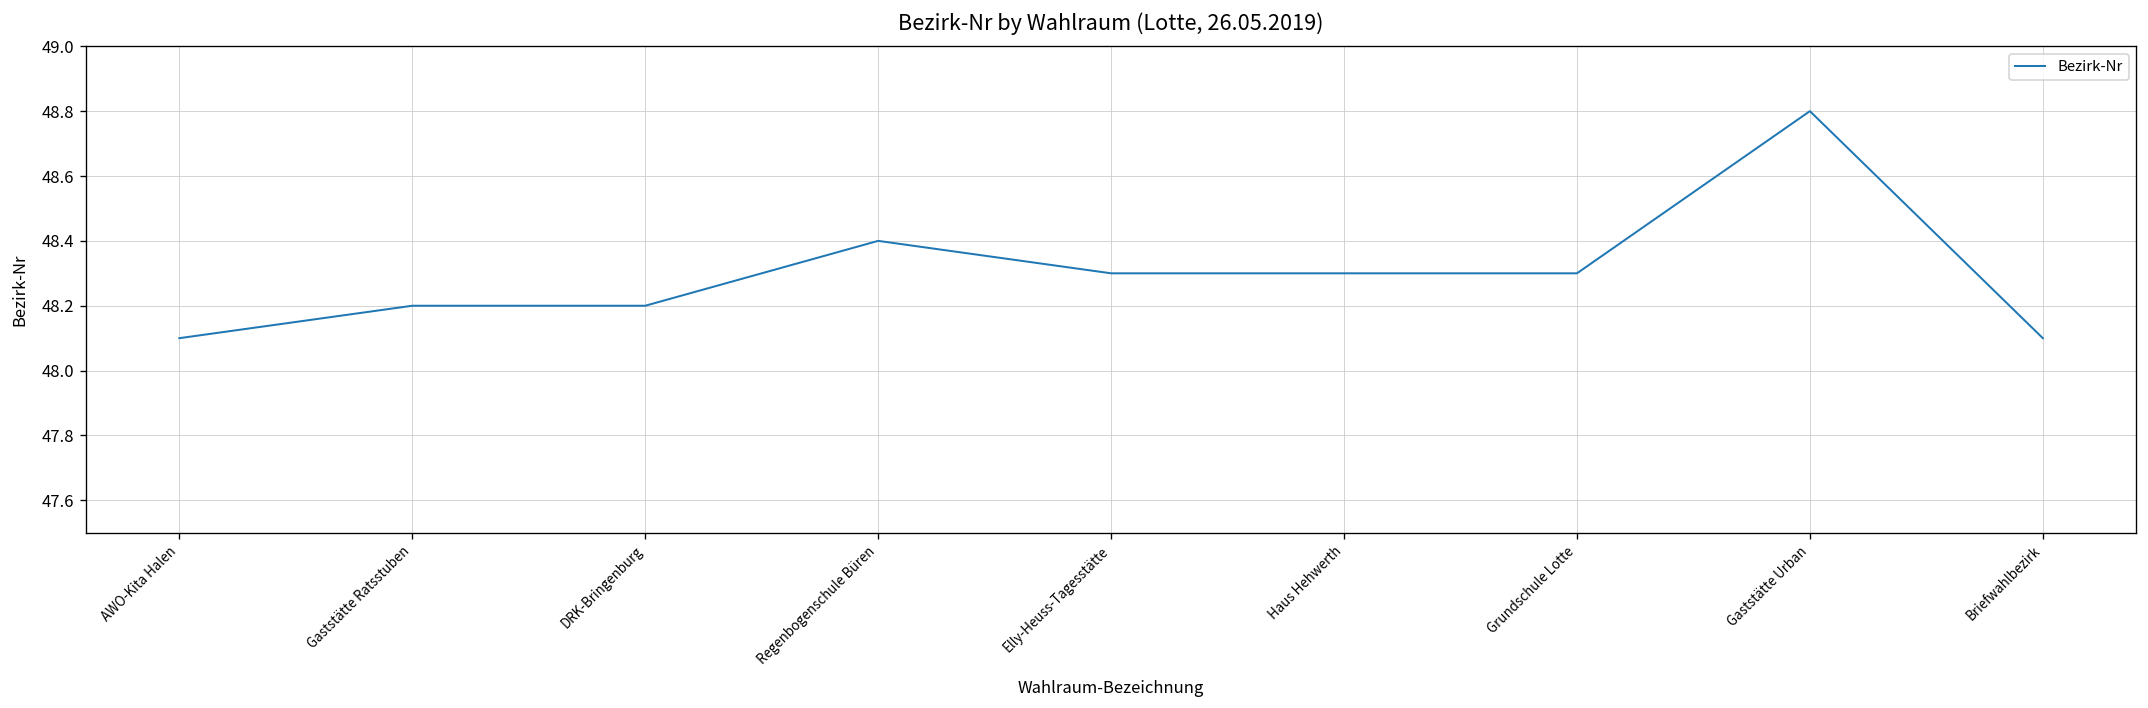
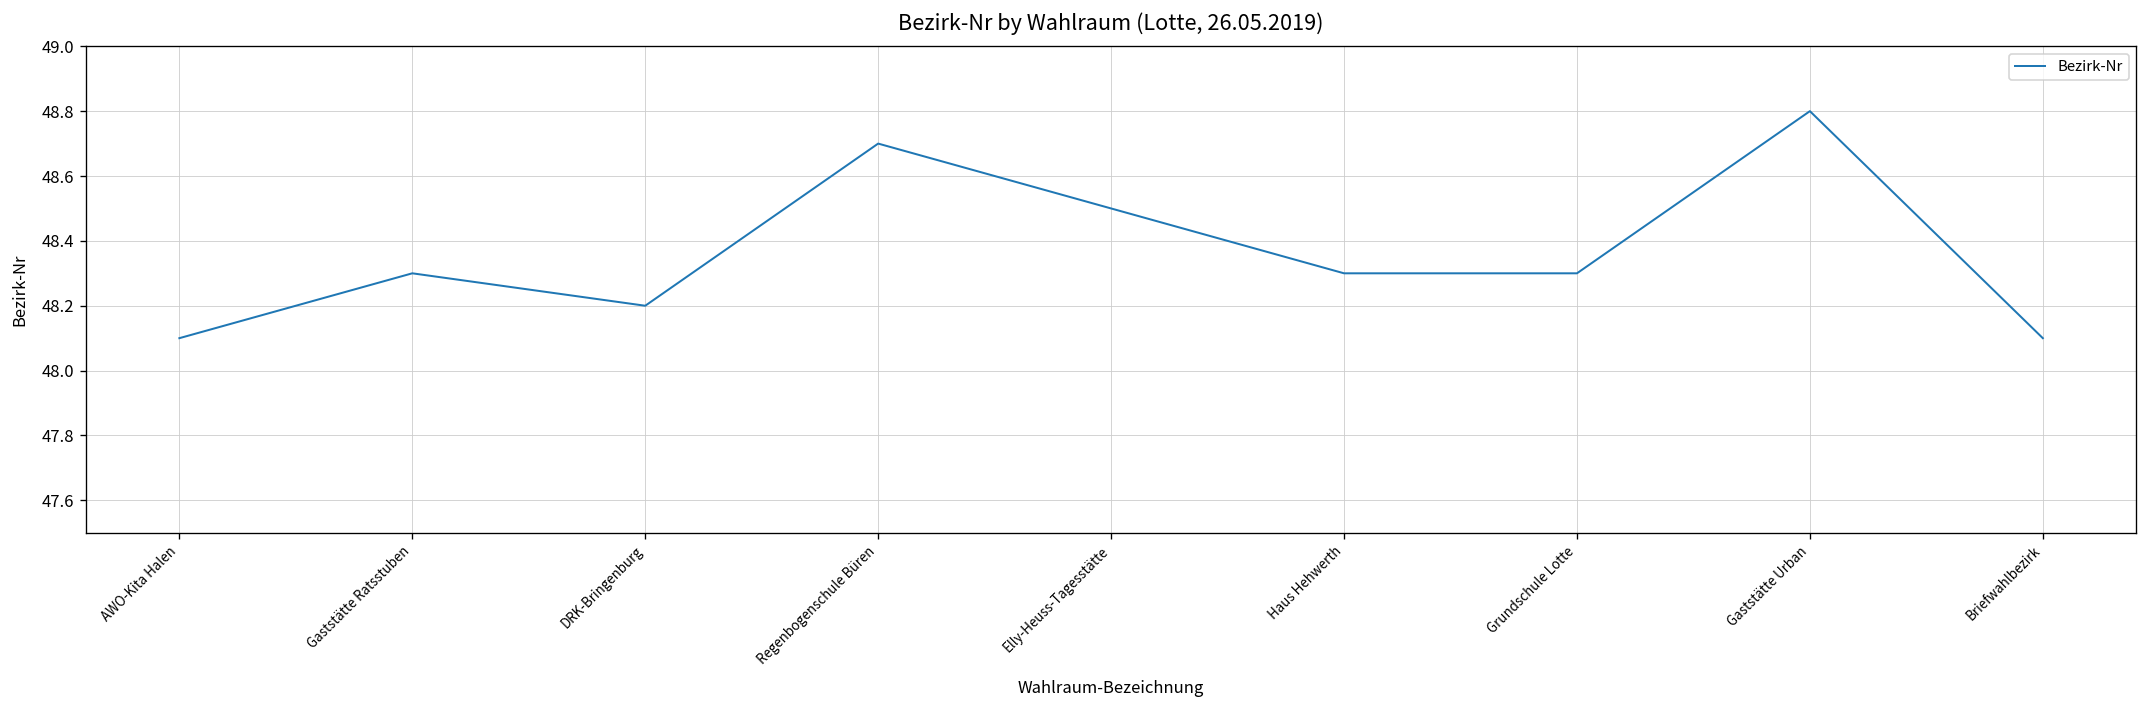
Gaststätte Ratsstuben: 48.2 -> 48.3
Regenbogenschule Büren: 48.4 -> 48.7
Elly-Heuss-Tagesstätte: 48.3 -> 48.5
